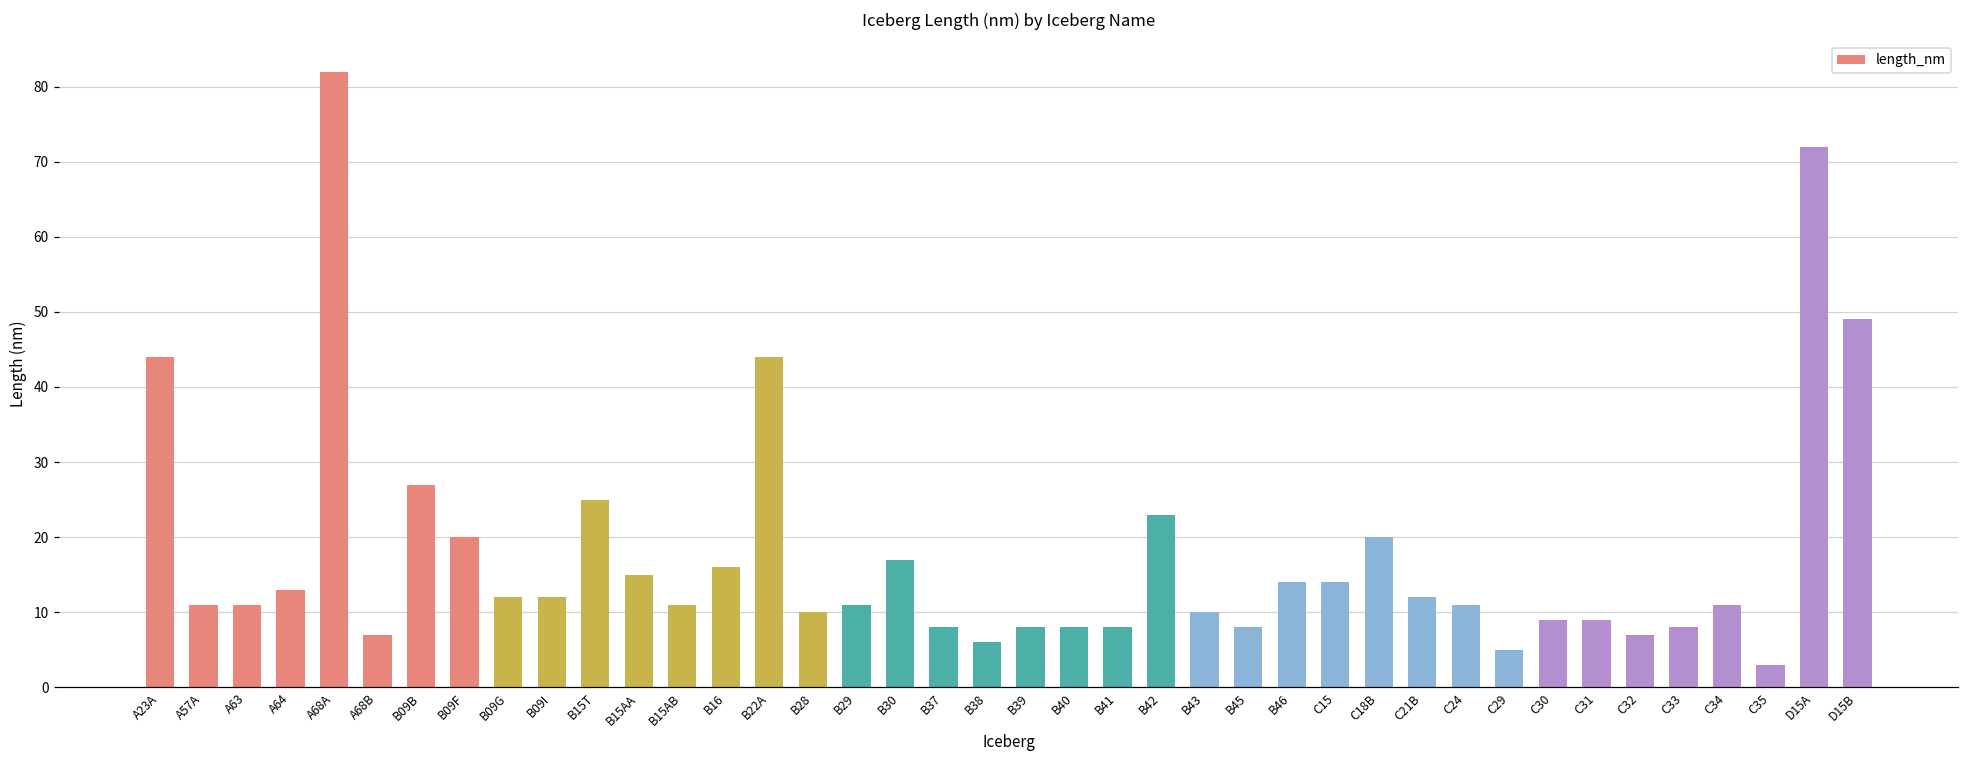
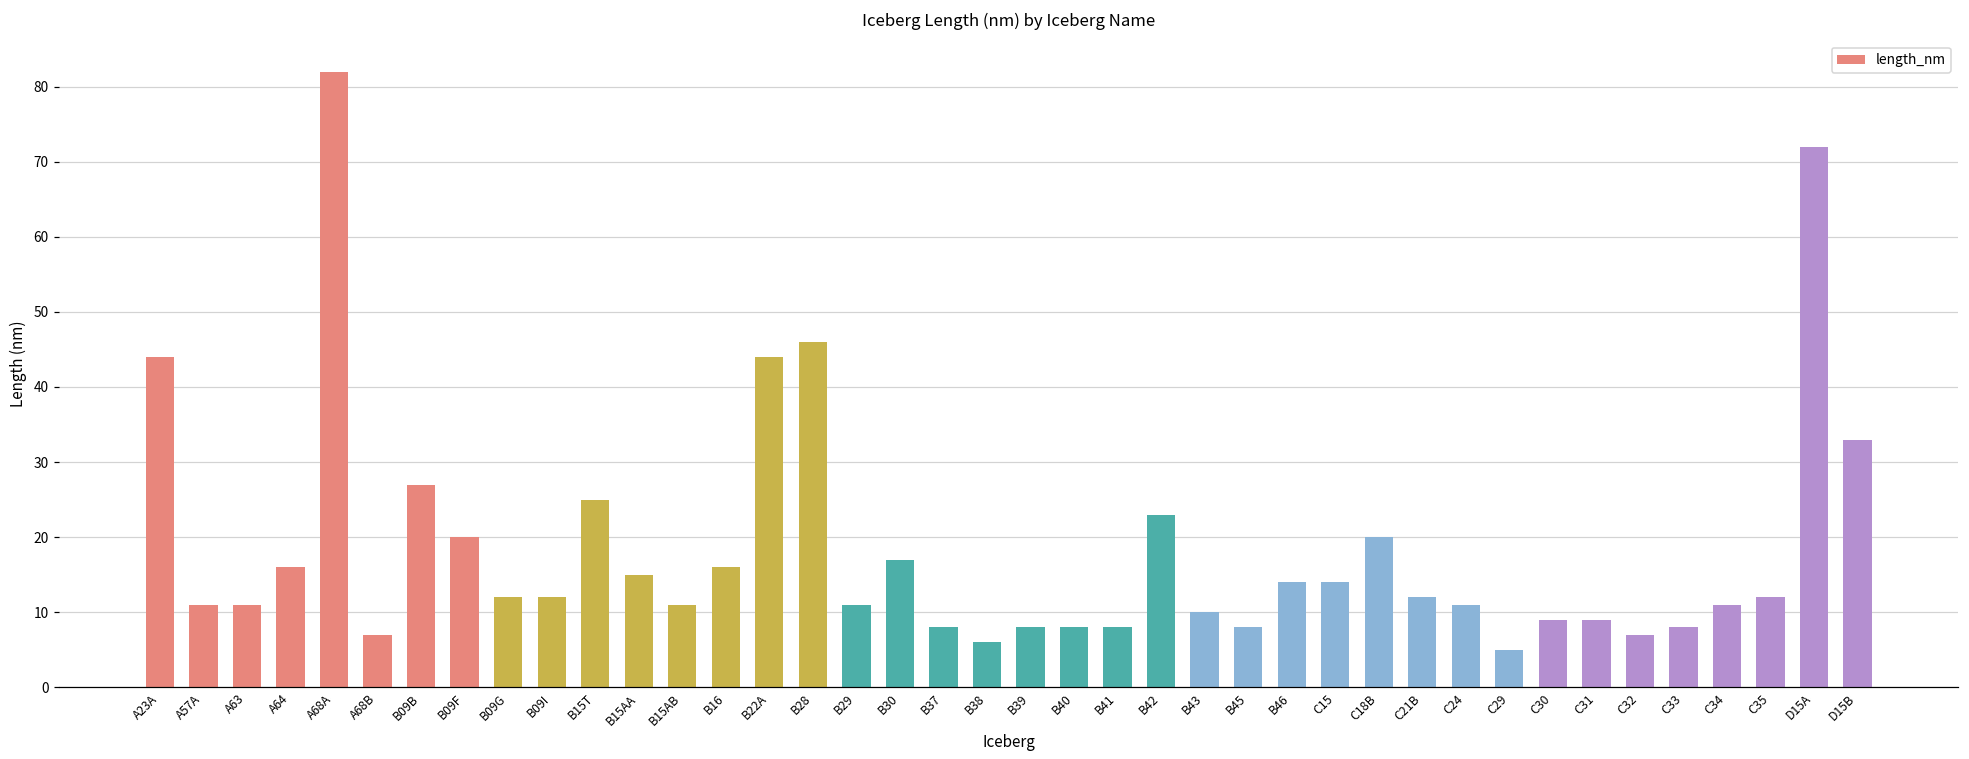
A64: 13 -> 16
B28: 10 -> 46
C35: 3 -> 12
D15B: 49 -> 33
